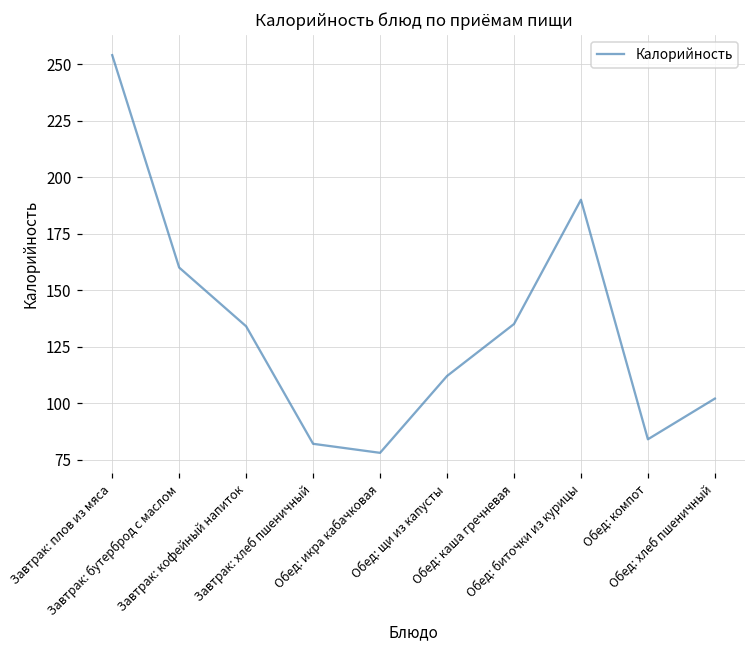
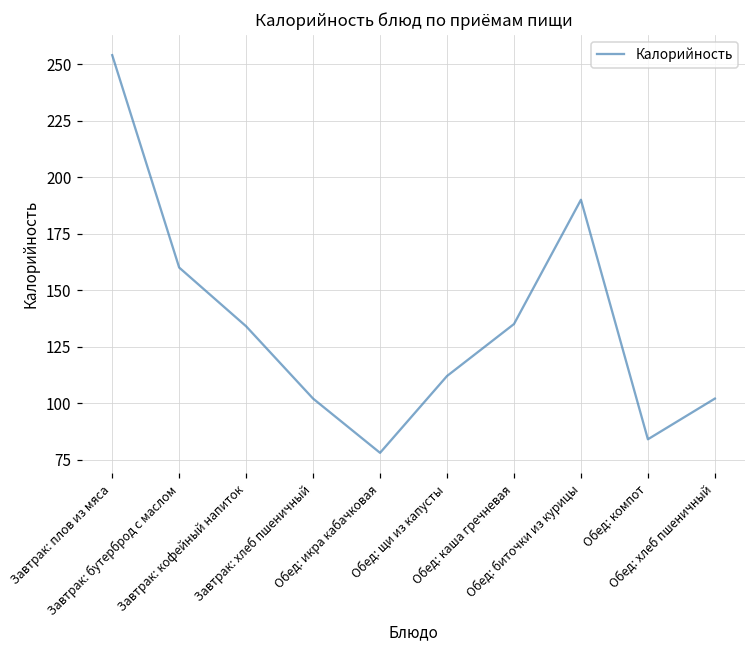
Завтрак: хлеб пшеничный: 82 -> 102
